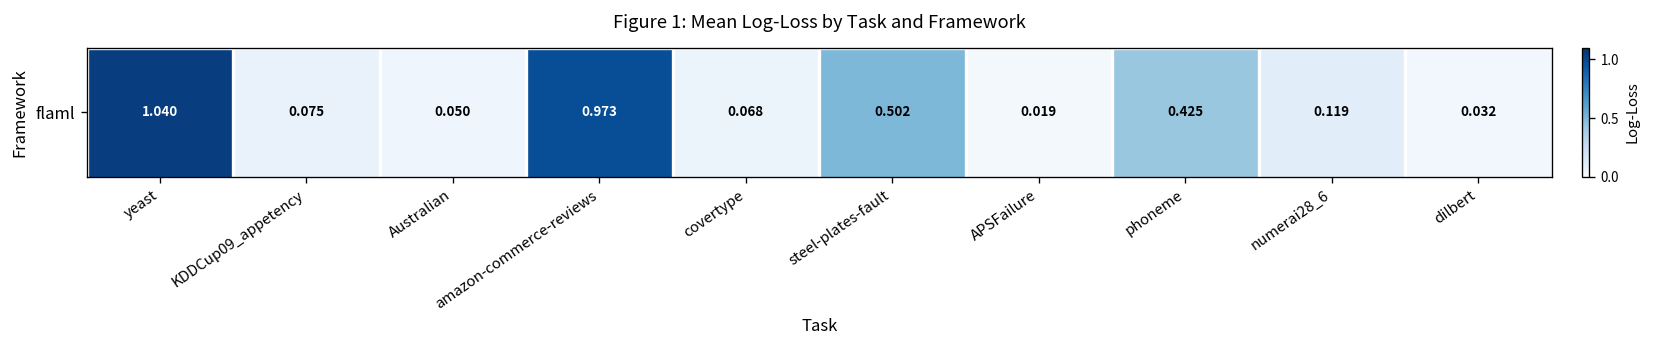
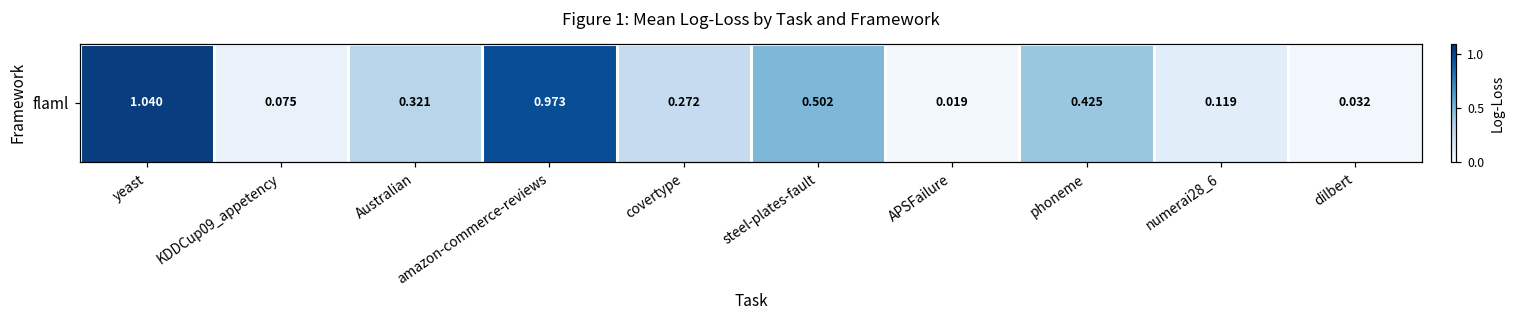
flaml, Australian: 0.050 -> 0.321
flaml, covertype: 0.068 -> 0.272
